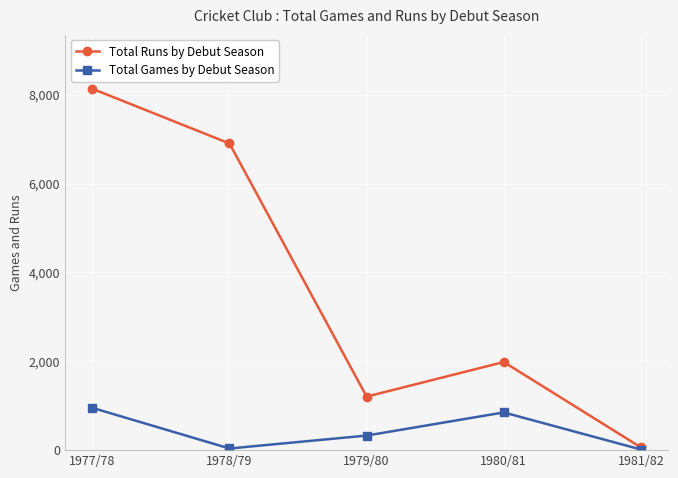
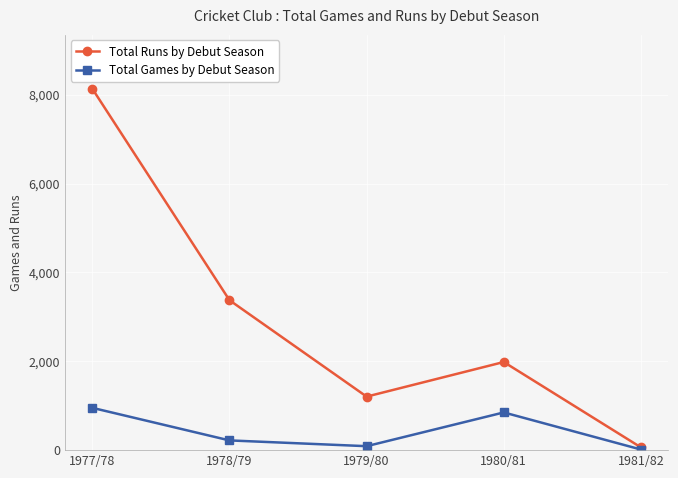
Total Runs by Debut Season, 1978/79: 6,900 -> 3,400
Total Games by Debut Season, 1978/79: 0 -> 200
Total Games by Debut Season, 1979/80: 300 -> 100
